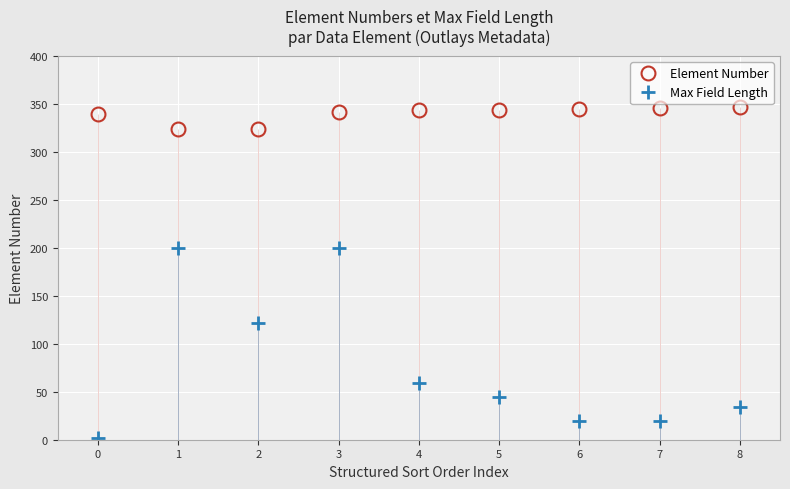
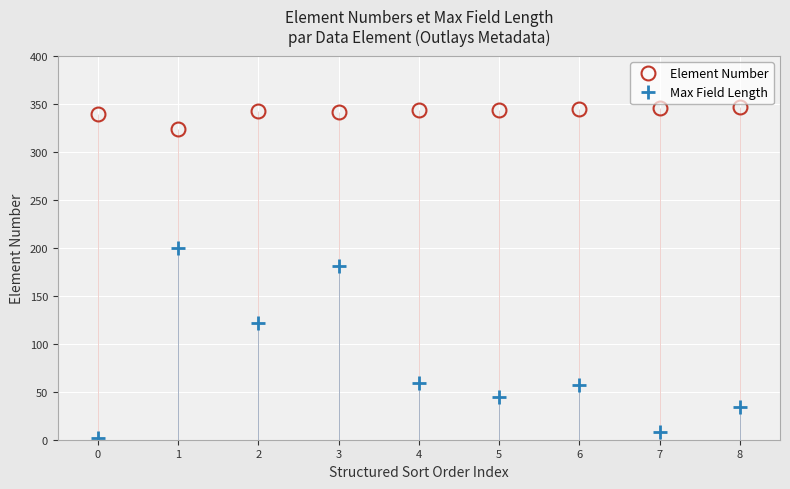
Element Number, 2: 320 -> 340
Max Field Length, 3: 200 -> 180
Max Field Length, 6: 20 -> 60
Max Field Length, 7: 20 -> 10
